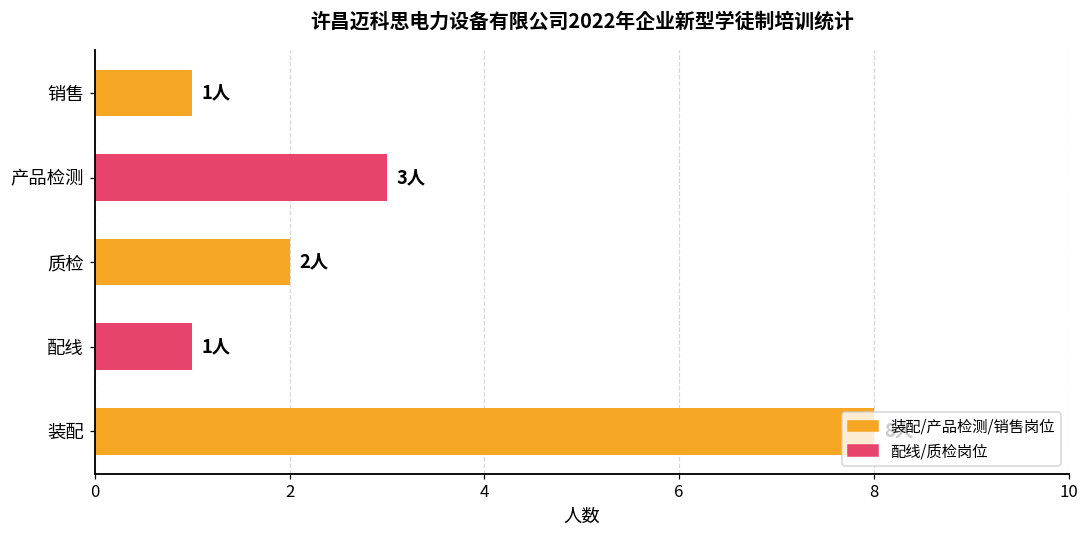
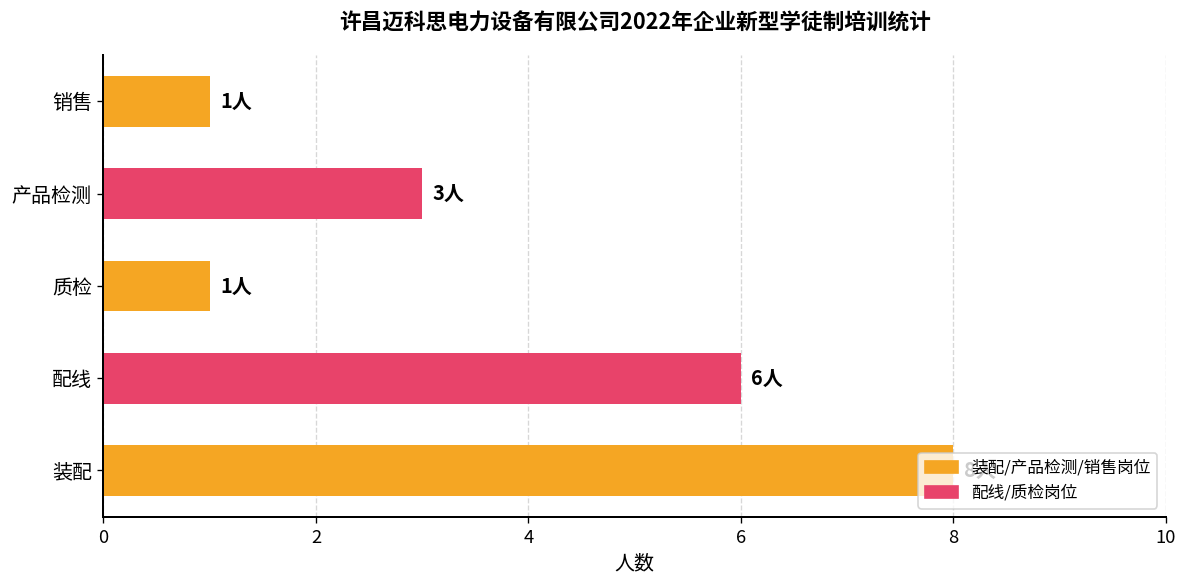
质检: 2人 -> 1人
配线: 1人 -> 6人
